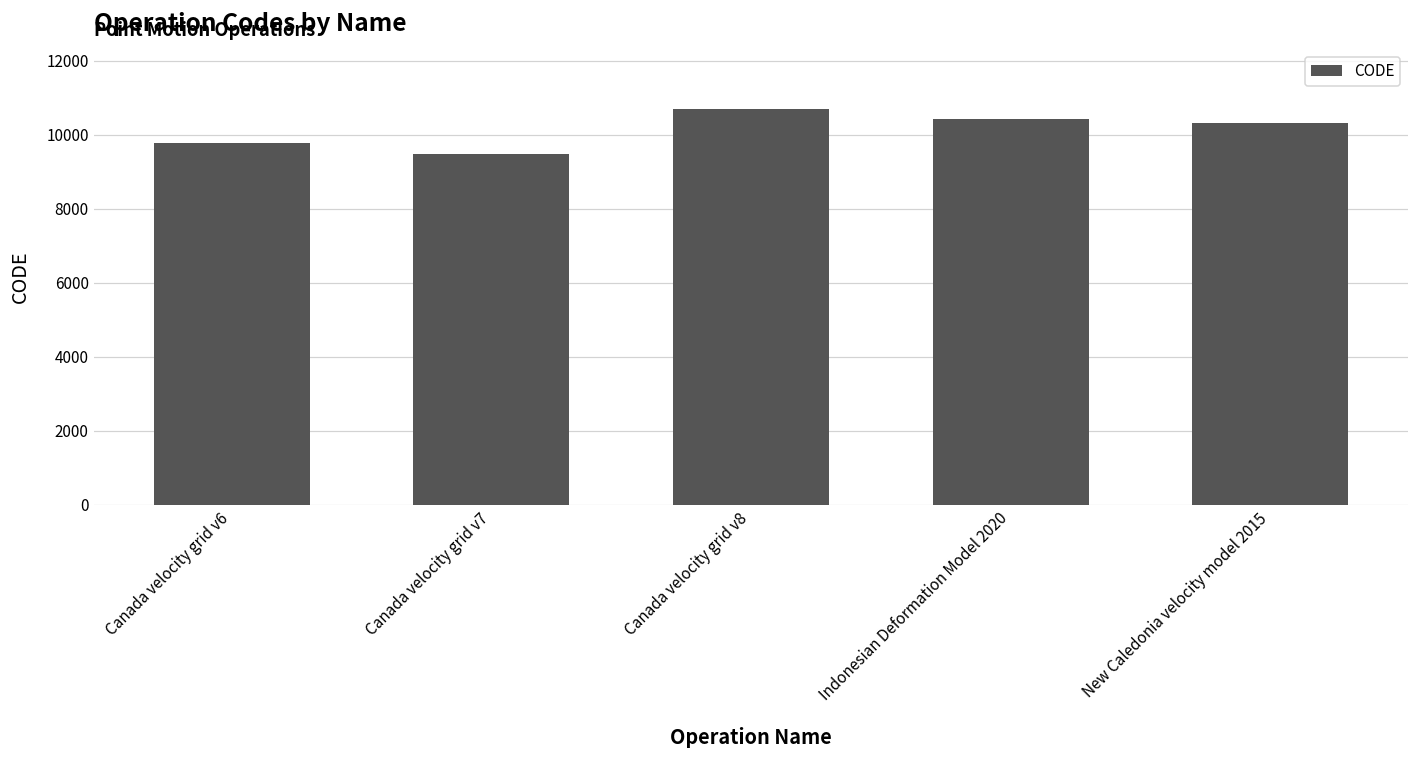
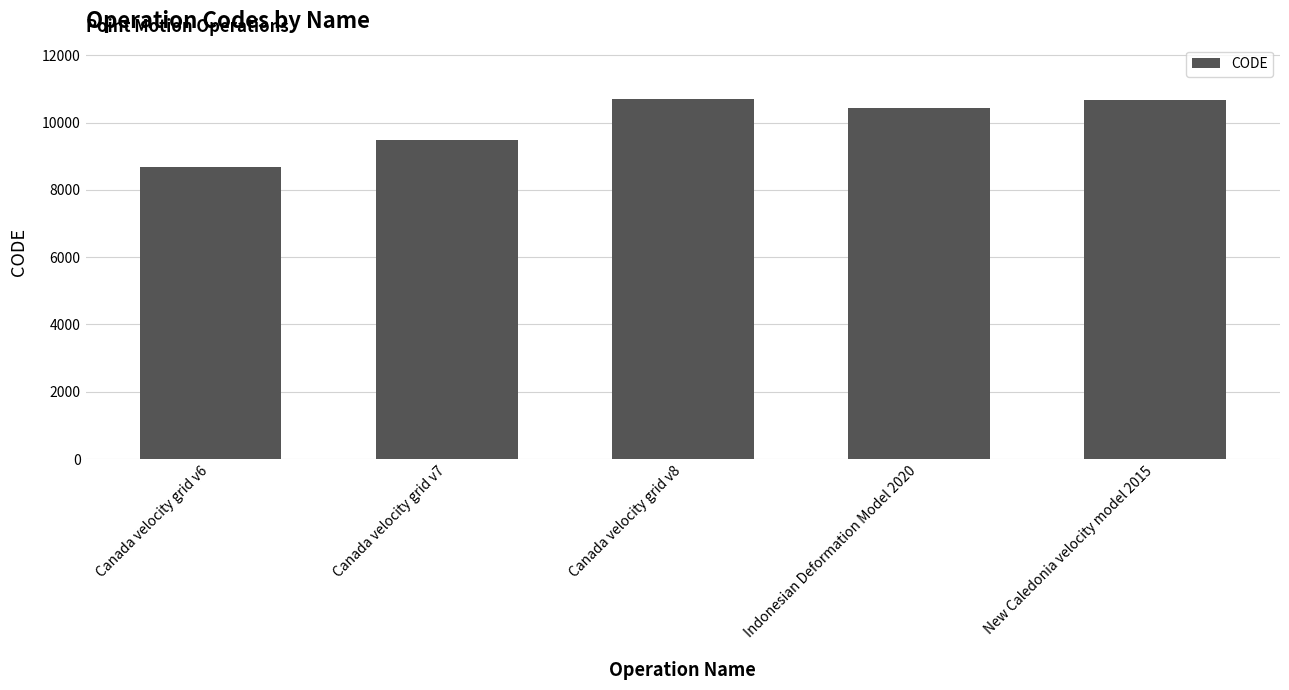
Canada velocity grid v6: 9800 -> 8700
New Caledonia velocity model 2015: 10300 -> 10700
